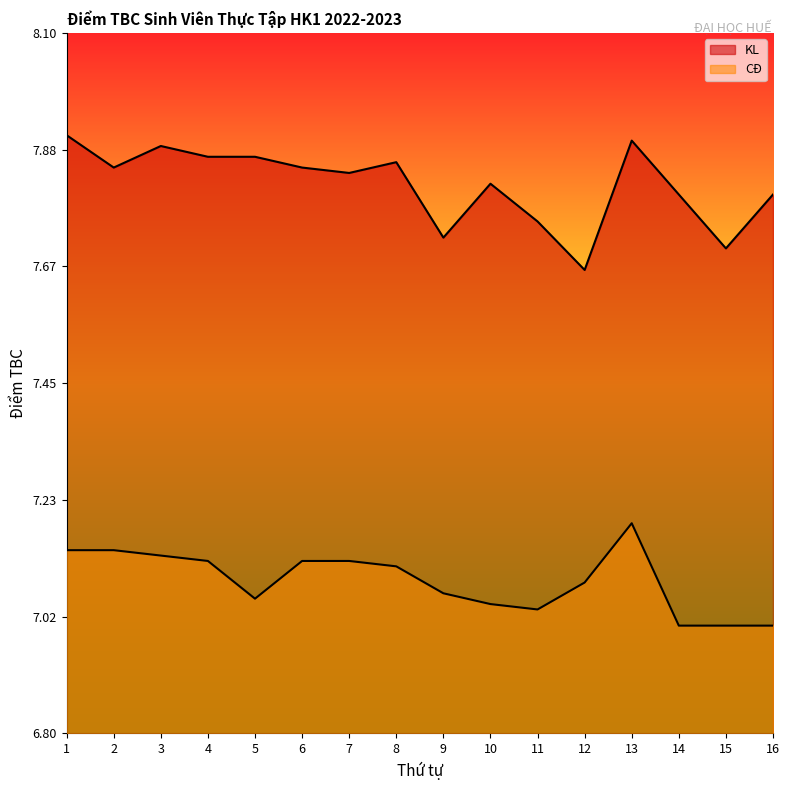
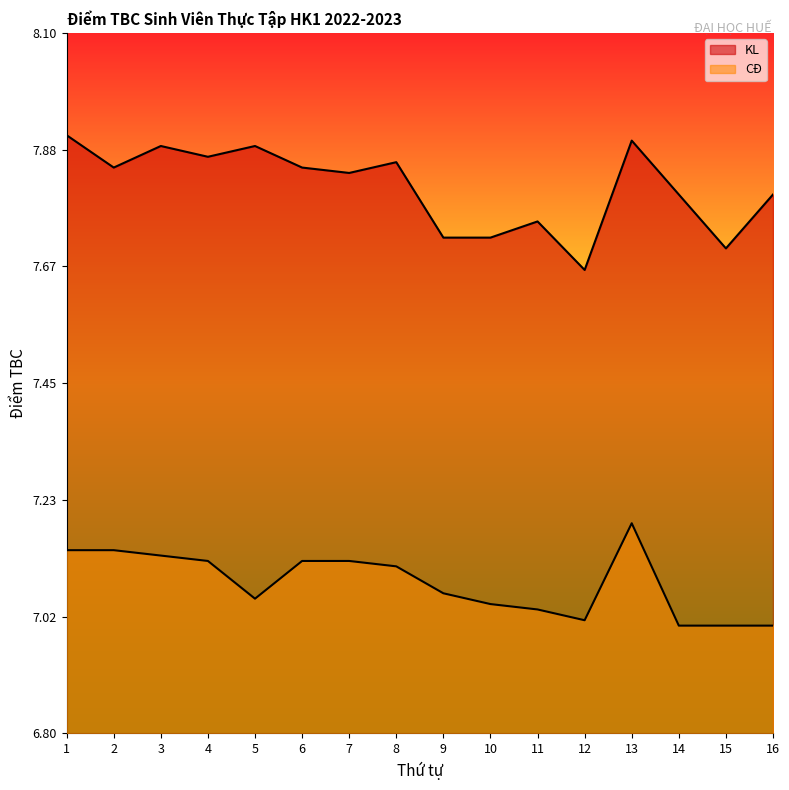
KL, 5: 7.87 -> 7.89
KL, 10: 7.82 -> 7.72
CĐ, 12: 7.08 -> 7.01
